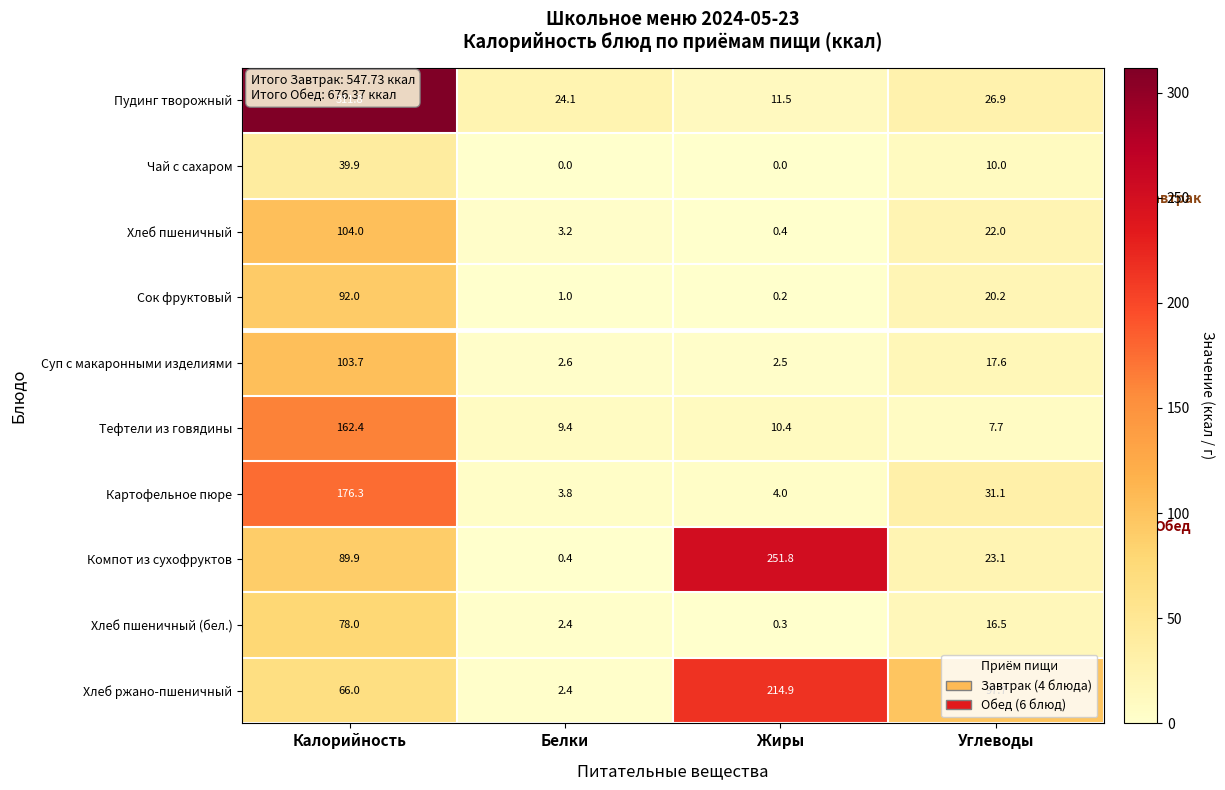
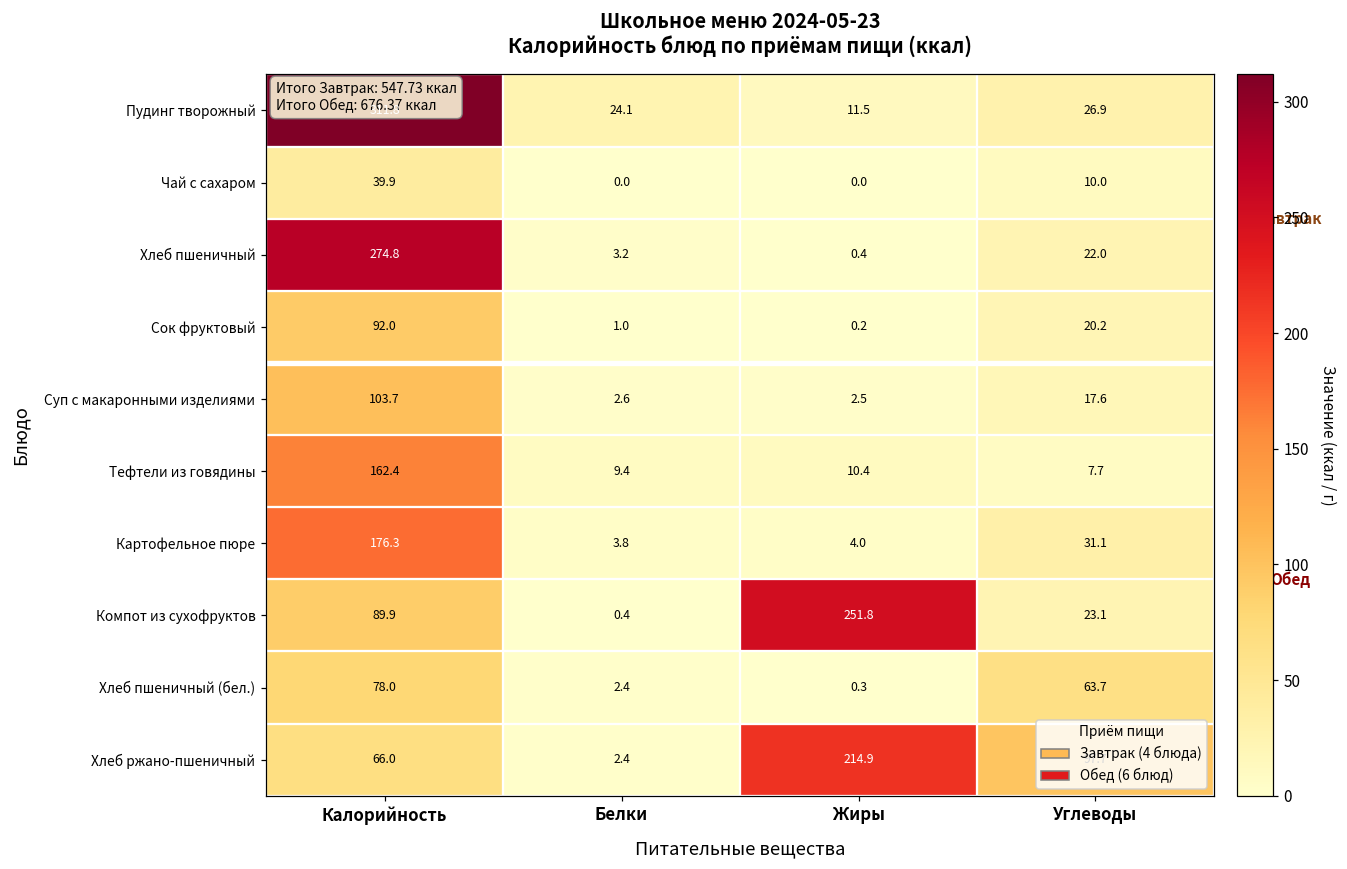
Хлеб пшеничный, Калорийность: 104.0 -> 274.8
Хлеб пшеничный (бел.), Углеводы: 16.5 -> 63.7
